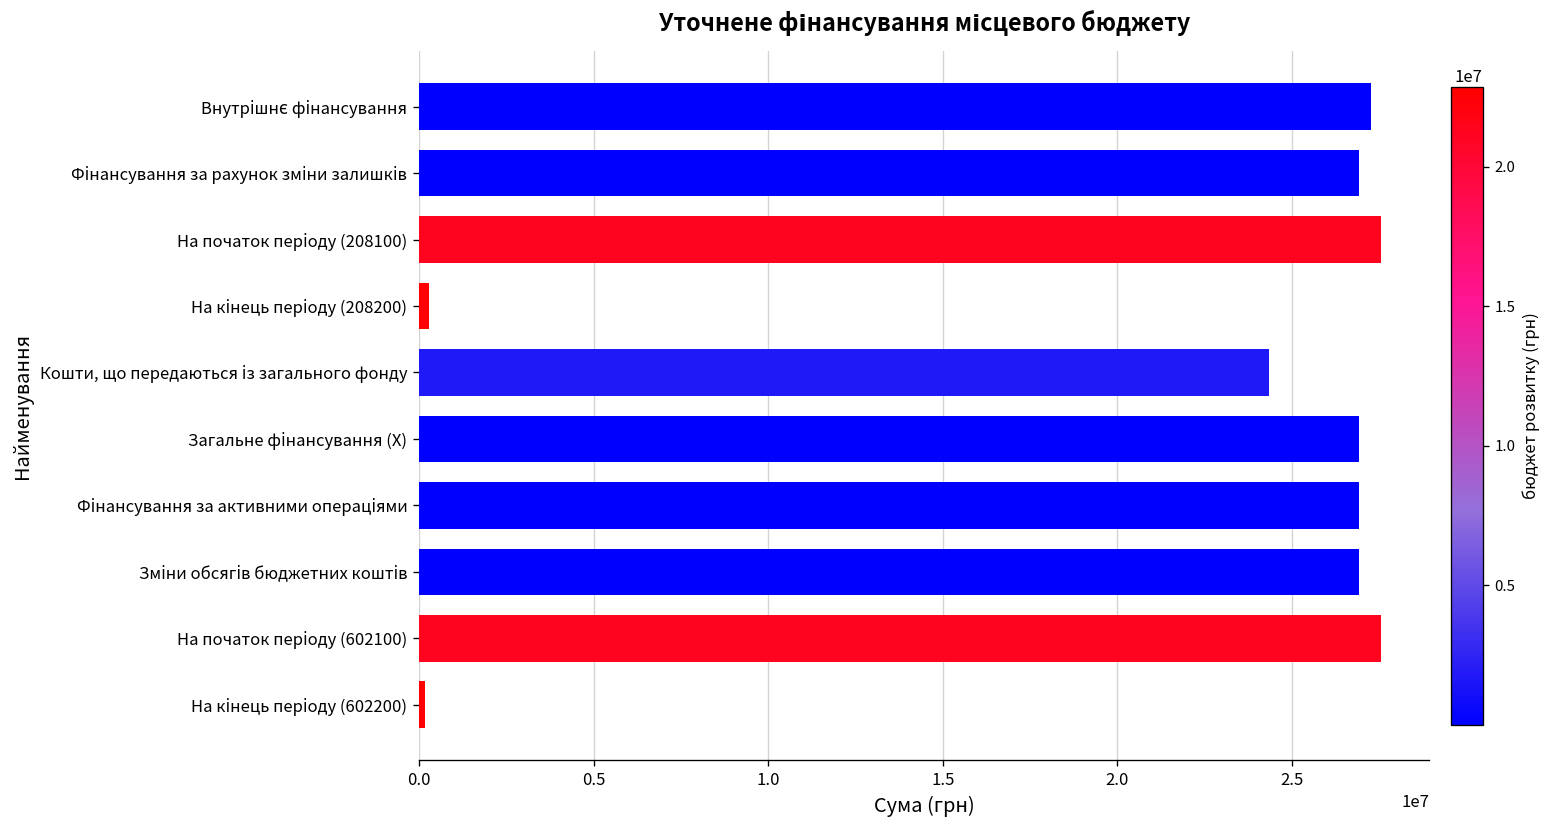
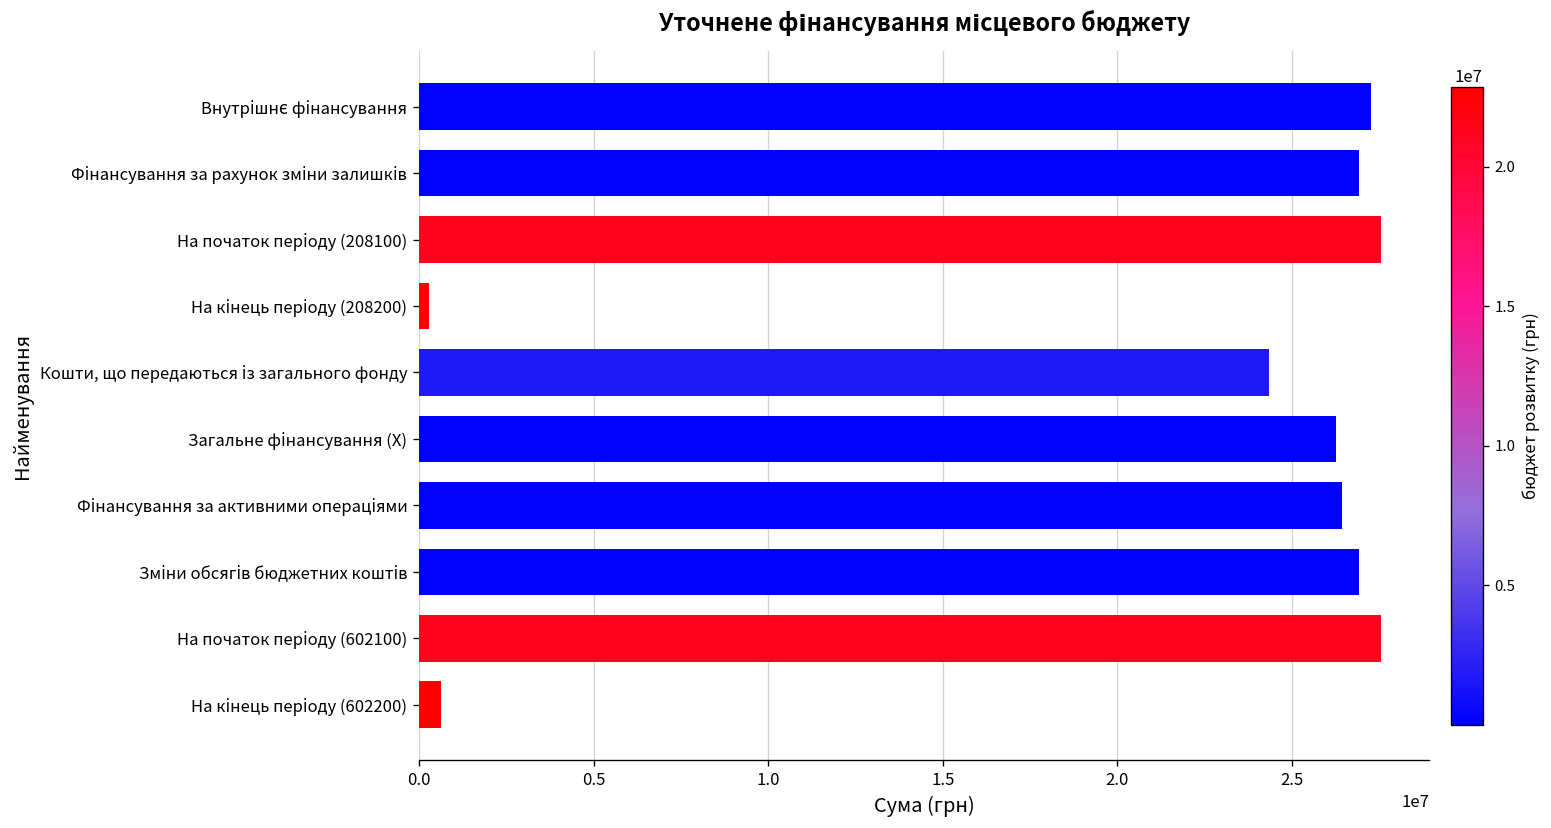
Загальне фінансування (X): 26900000 -> 26300000
Фінансування за активними операціями: 26900000 -> 26400000
На кінець періоду (602200): 200000 -> 600000
